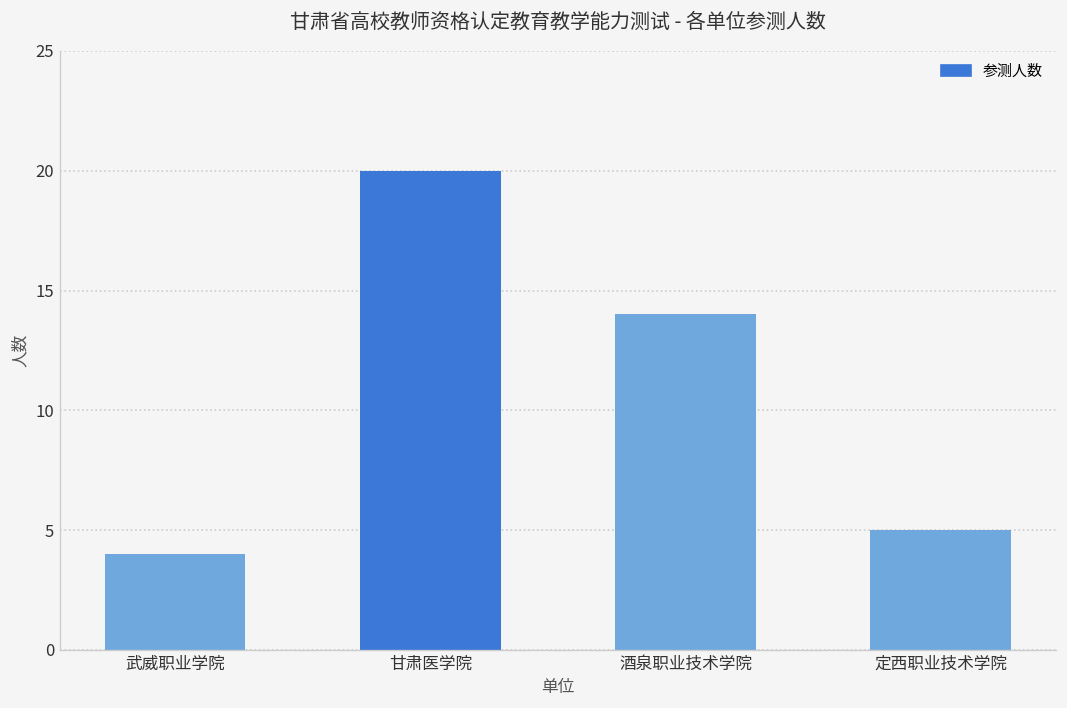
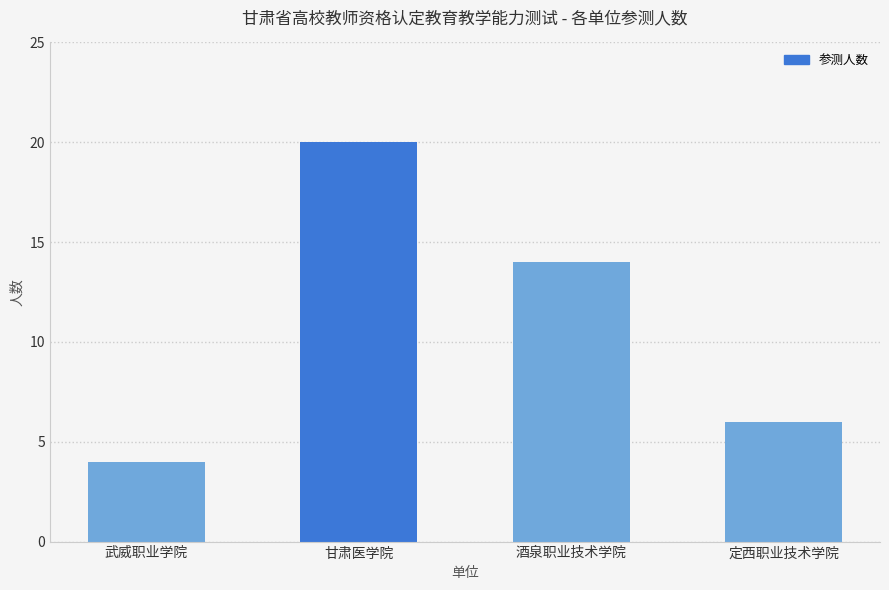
定西职业技术学院: 5 -> 6
